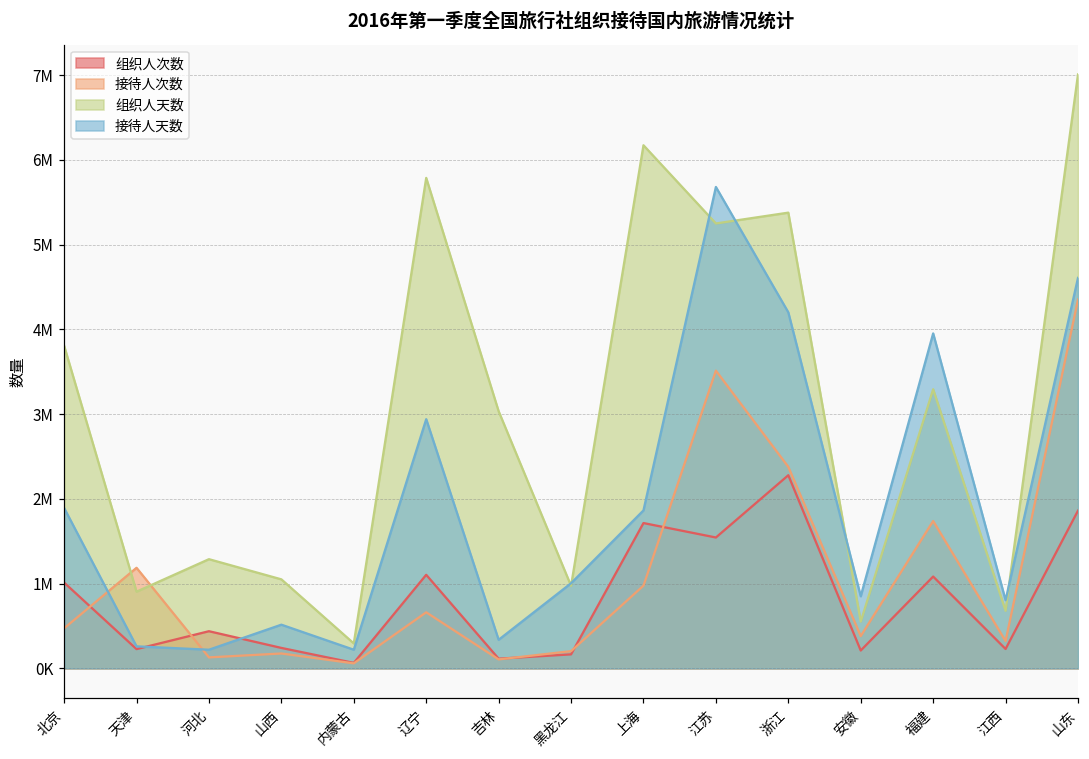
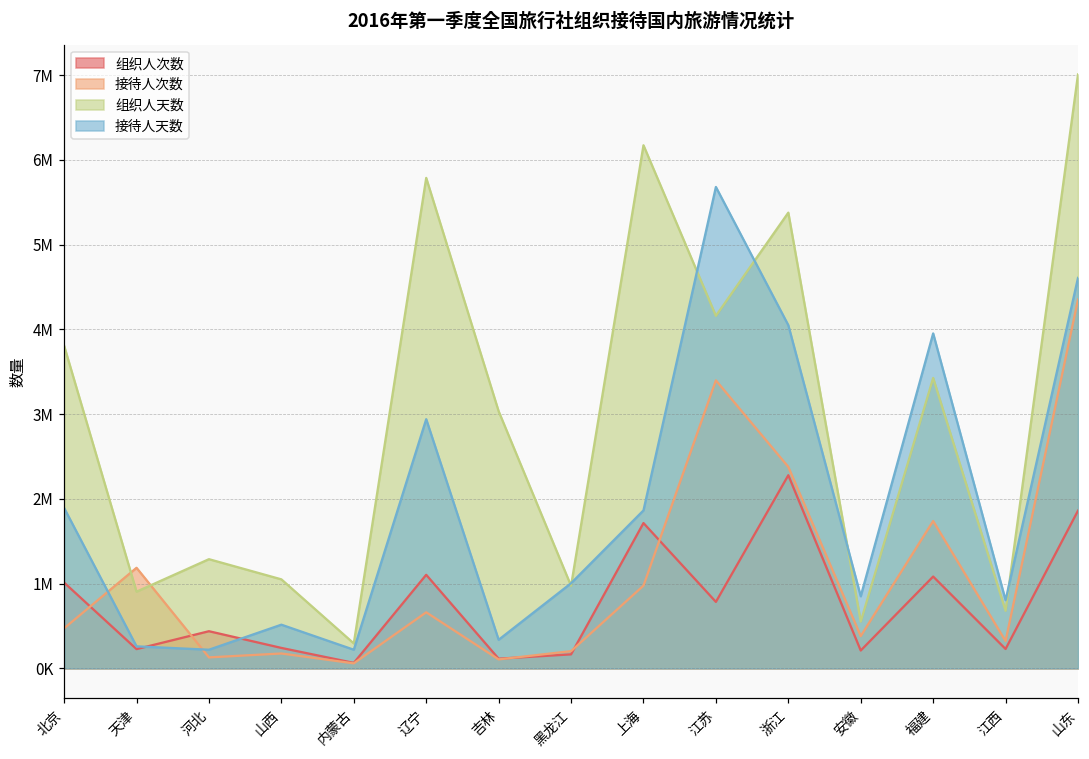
组织人次数, 江苏: 1500000 -> 800000
接待人次数, 江苏: 3500000 -> 3400000
组织人天数, 江苏: 5200000 -> 4200000
接待人天数, 浙江: 4200000 -> 4000000
组织人天数, 福建: 3300000 -> 3400000
